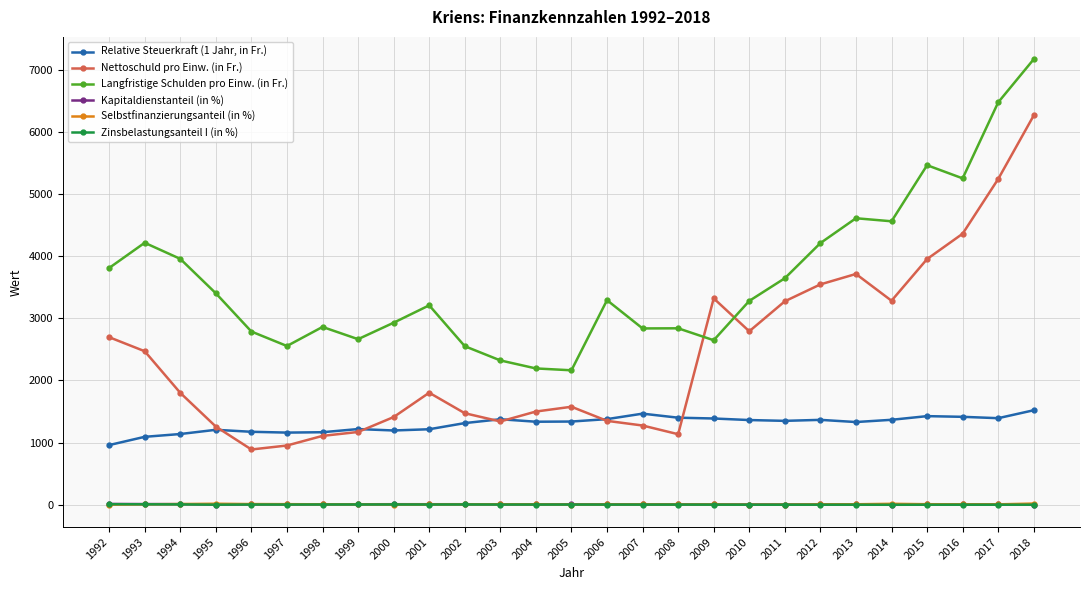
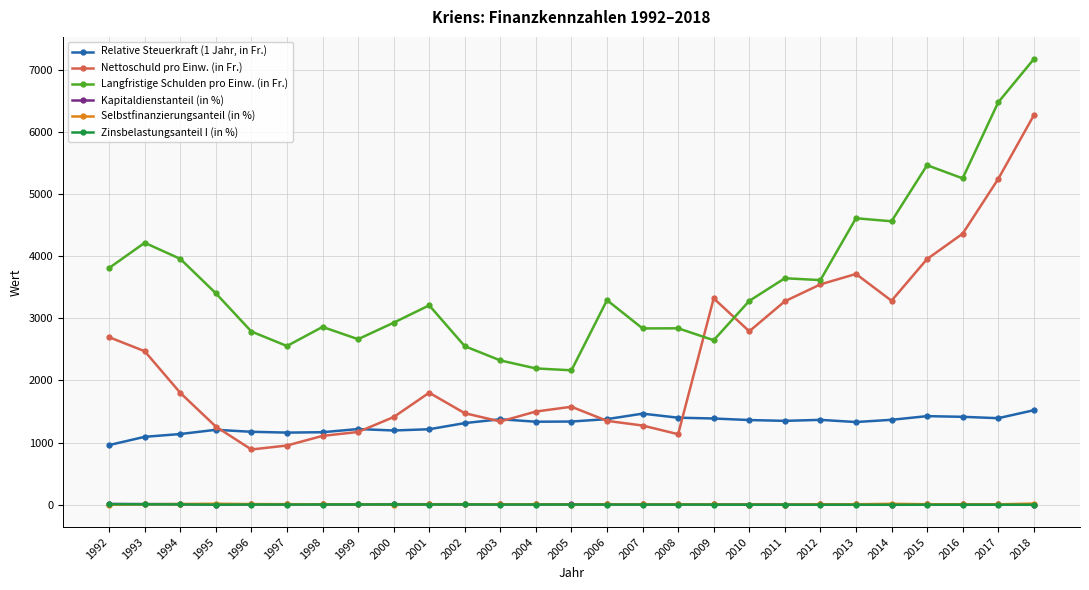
Langfristige Schulden pro Einw. (in Fr.), 2012: 4200 -> 3600
